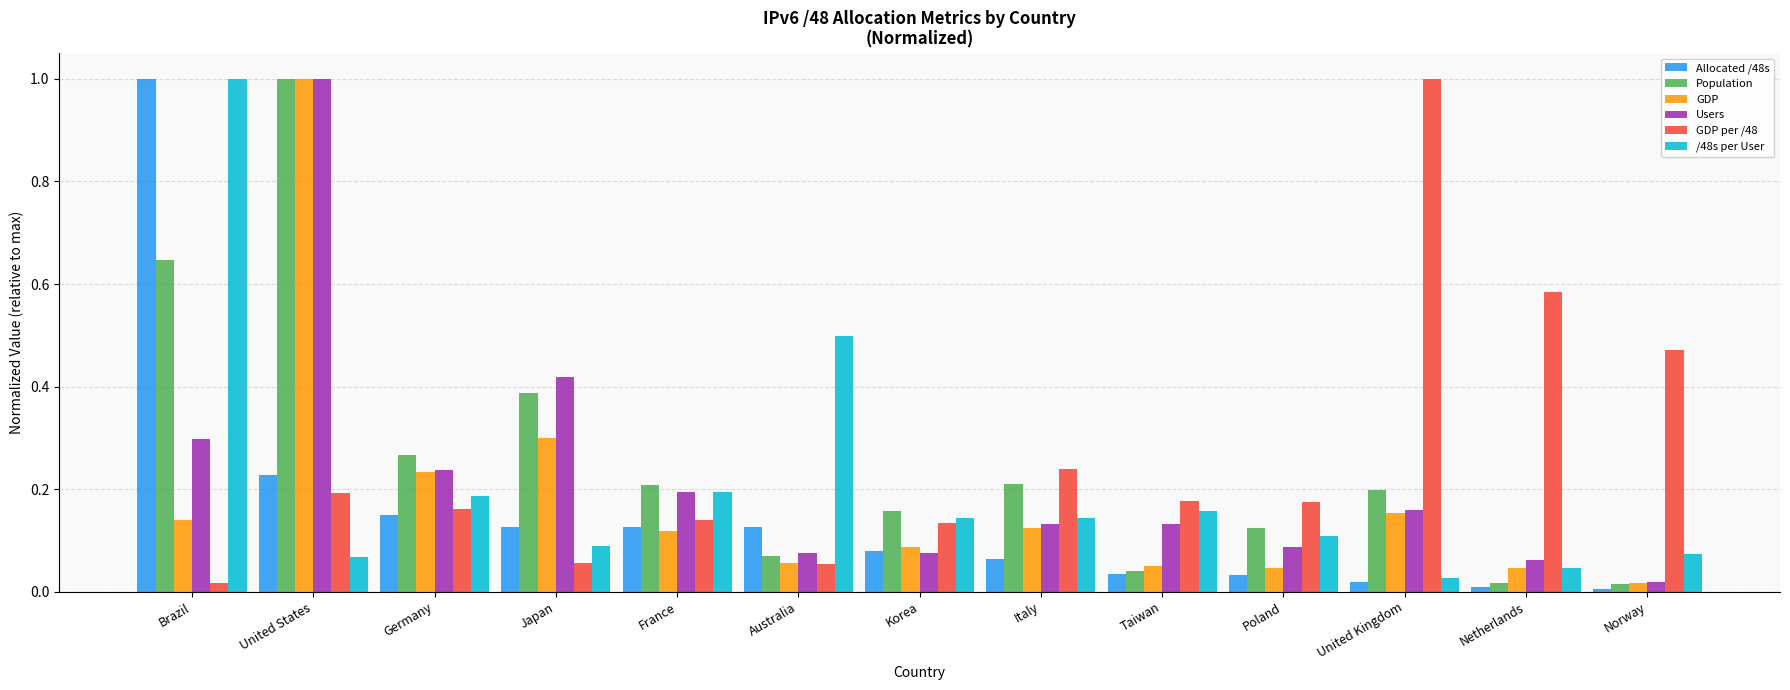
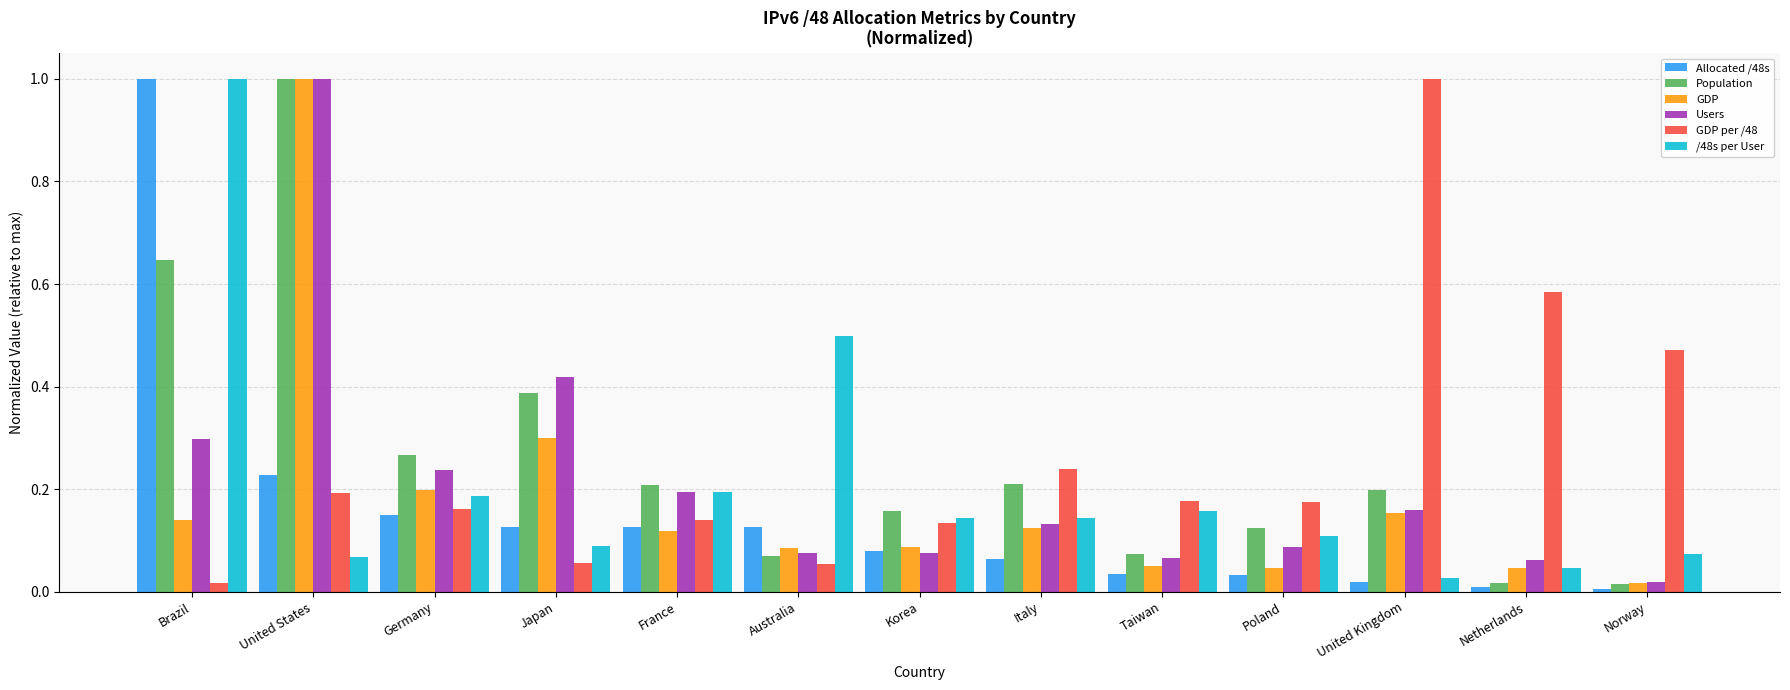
GDP, Germany: 0.23 -> 0.20
GDP, Australia: 0.06 -> 0.09
Population, Taiwan: 0.04 -> 0.07
Users, Taiwan: 0.13 -> 0.07
